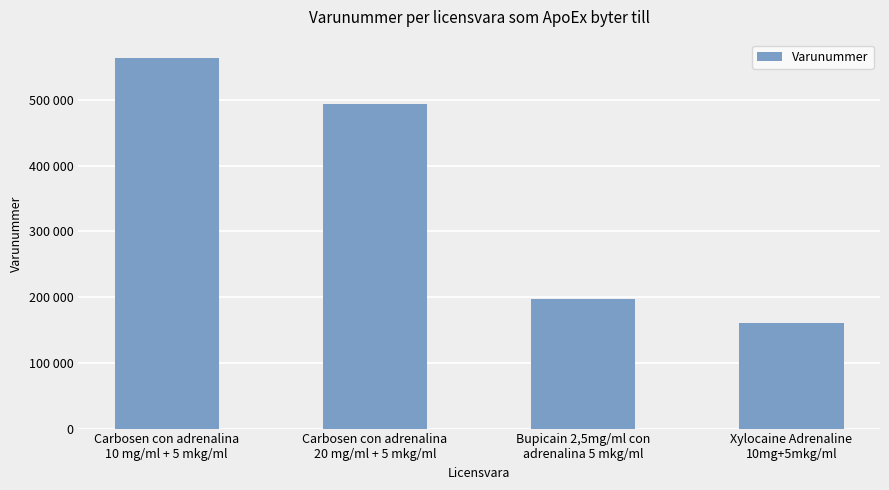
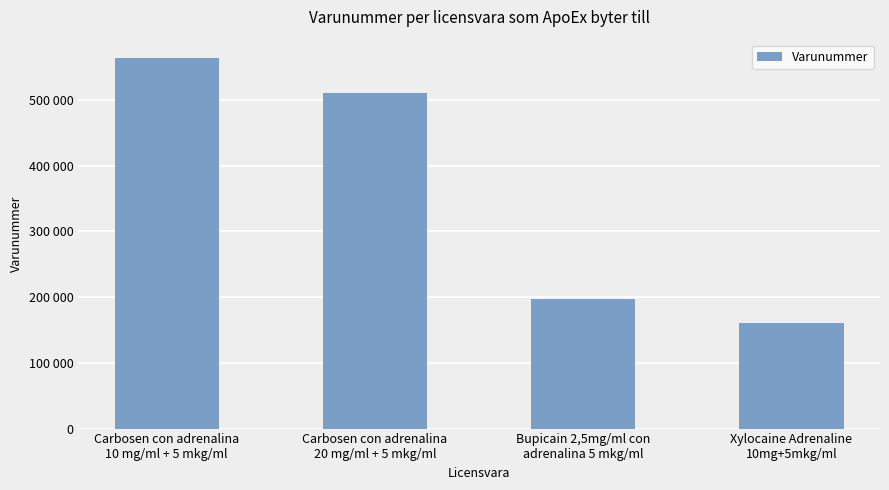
Carbosen con adrenalina 20 mg/ml + 5 mkg/ml: 490000 -> 510000
